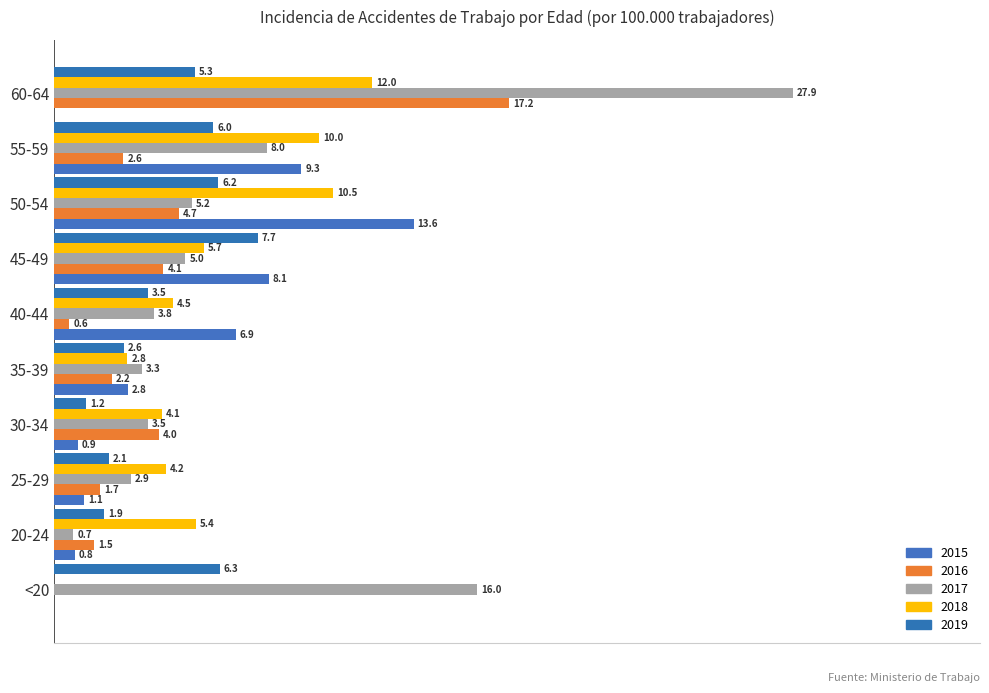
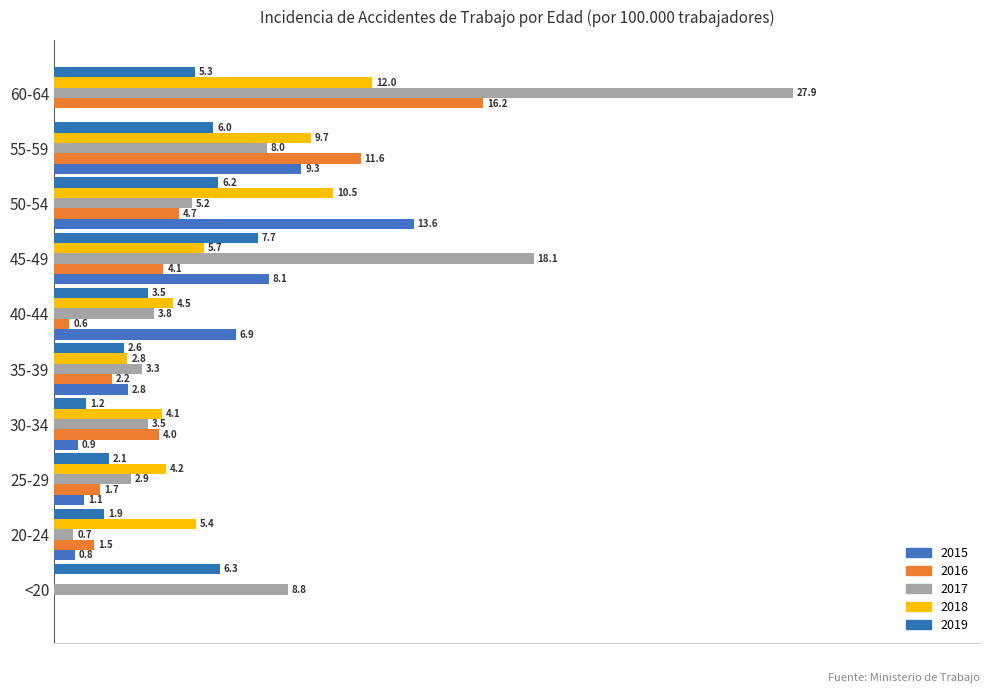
2016, 60-64: 17.2 -> 16.2
2018, 55-59: 10.0 -> 9.7
2016, 55-59: 2.6 -> 11.6
2017, 45-49: 5.0 -> 18.1
2017, <20: 16.0 -> 8.8
